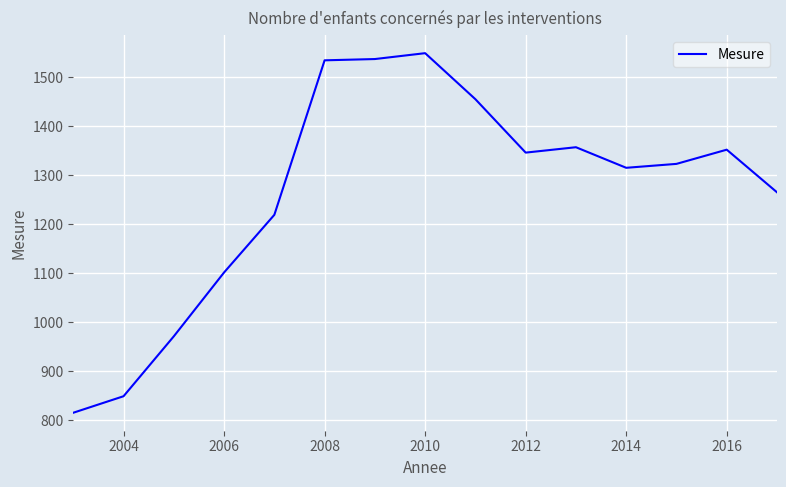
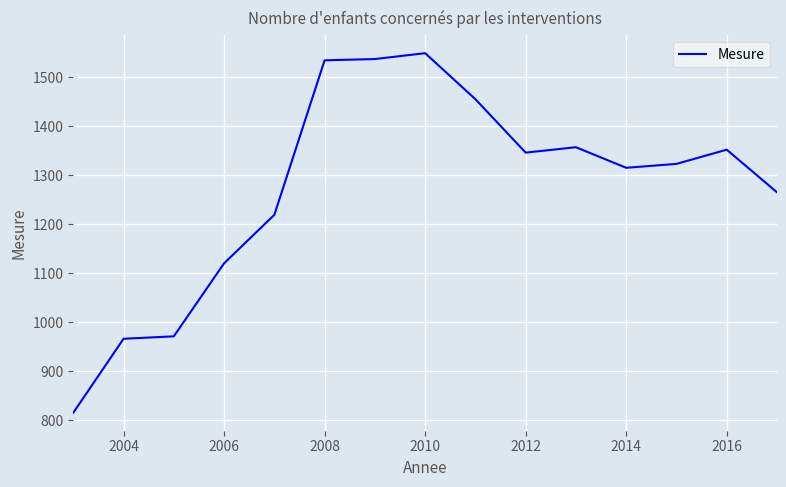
2004: 850 -> 970
2006: 1100 -> 1120
